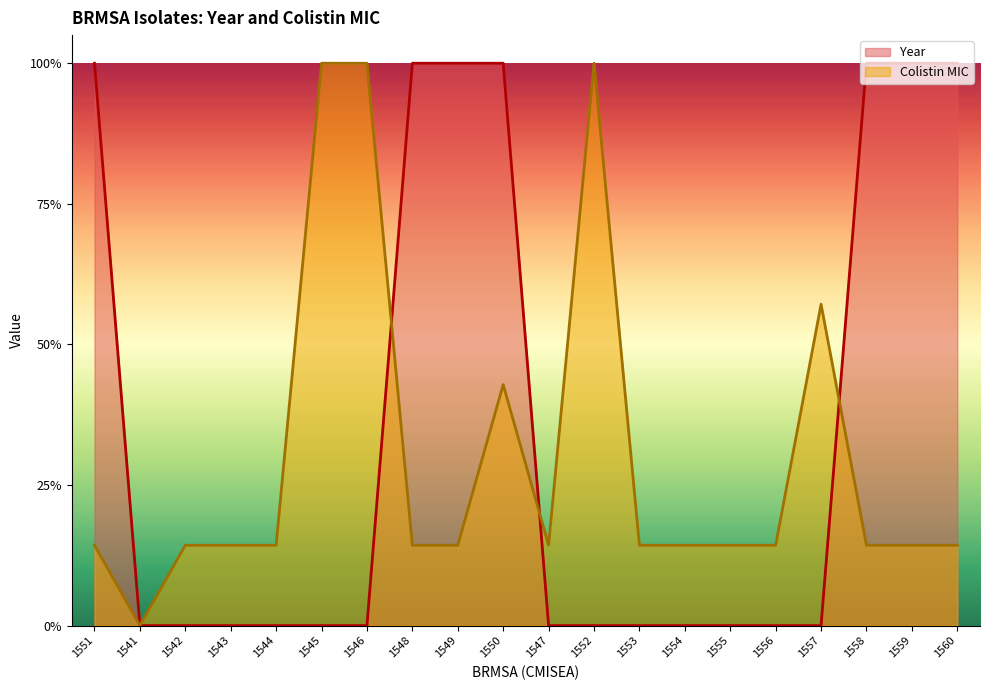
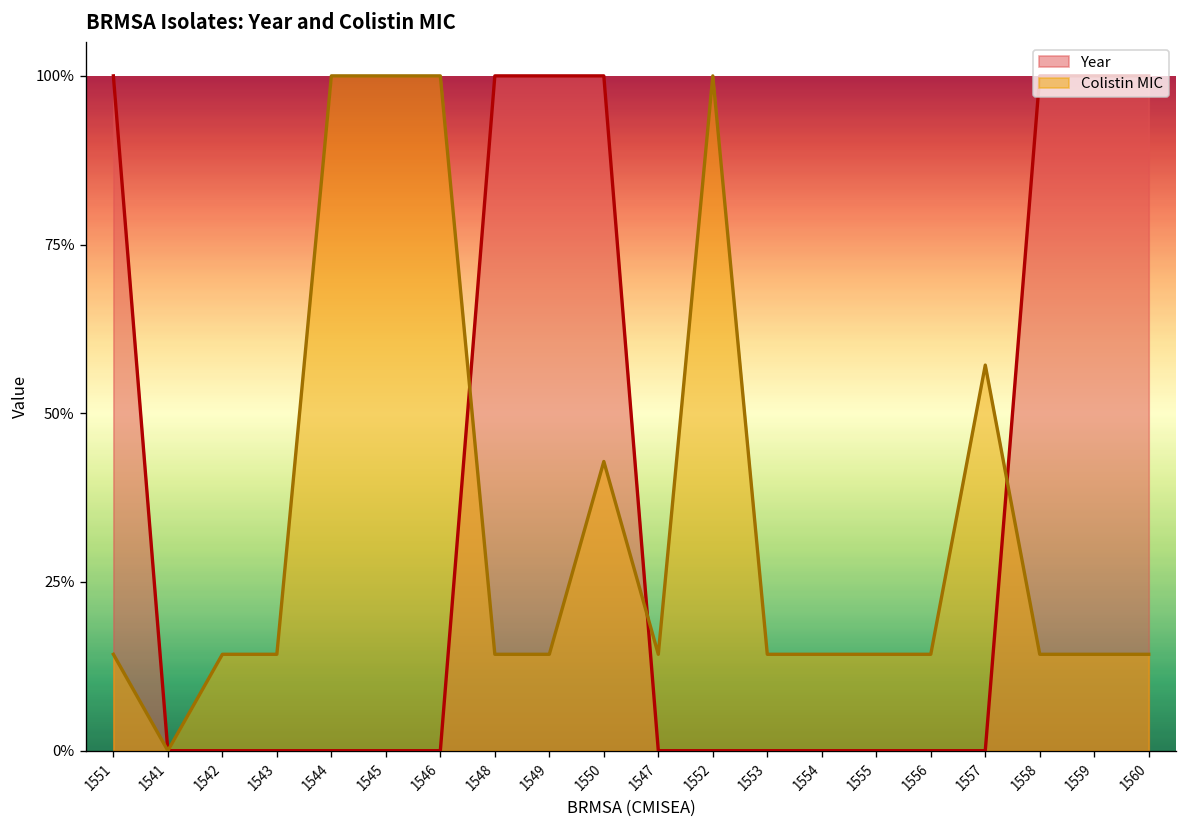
Colistin MIC, 1544: 14% -> 100%
